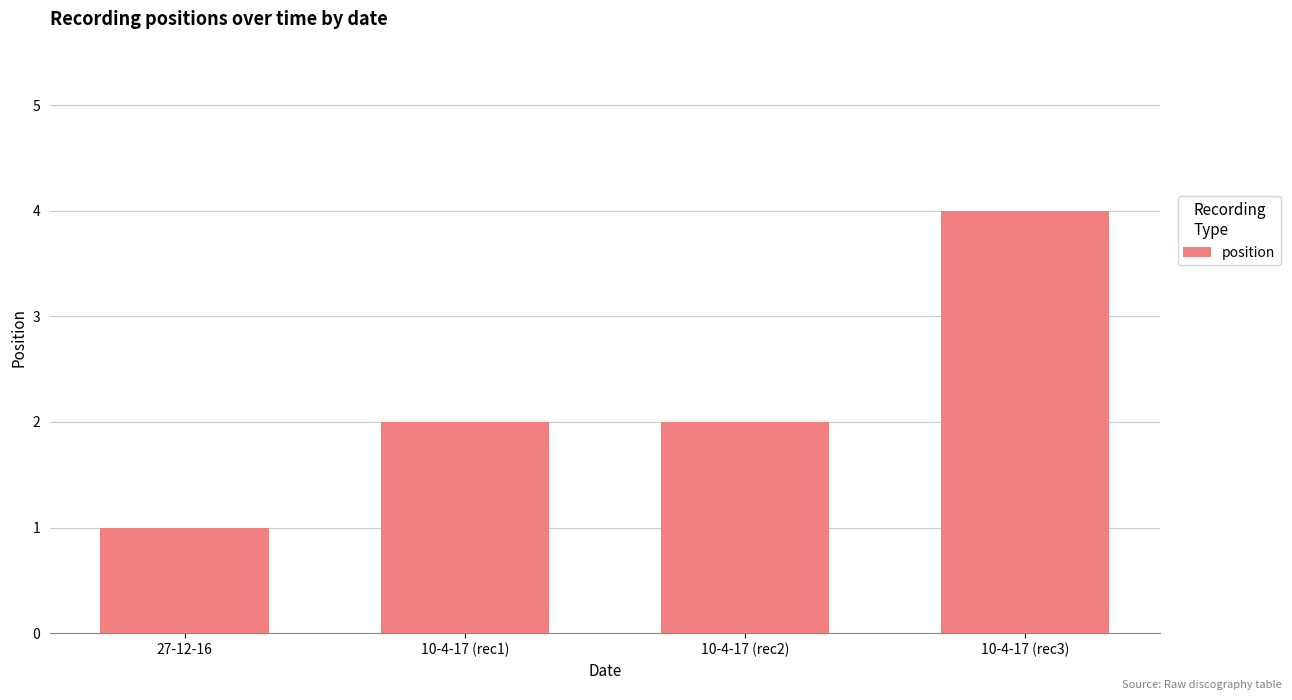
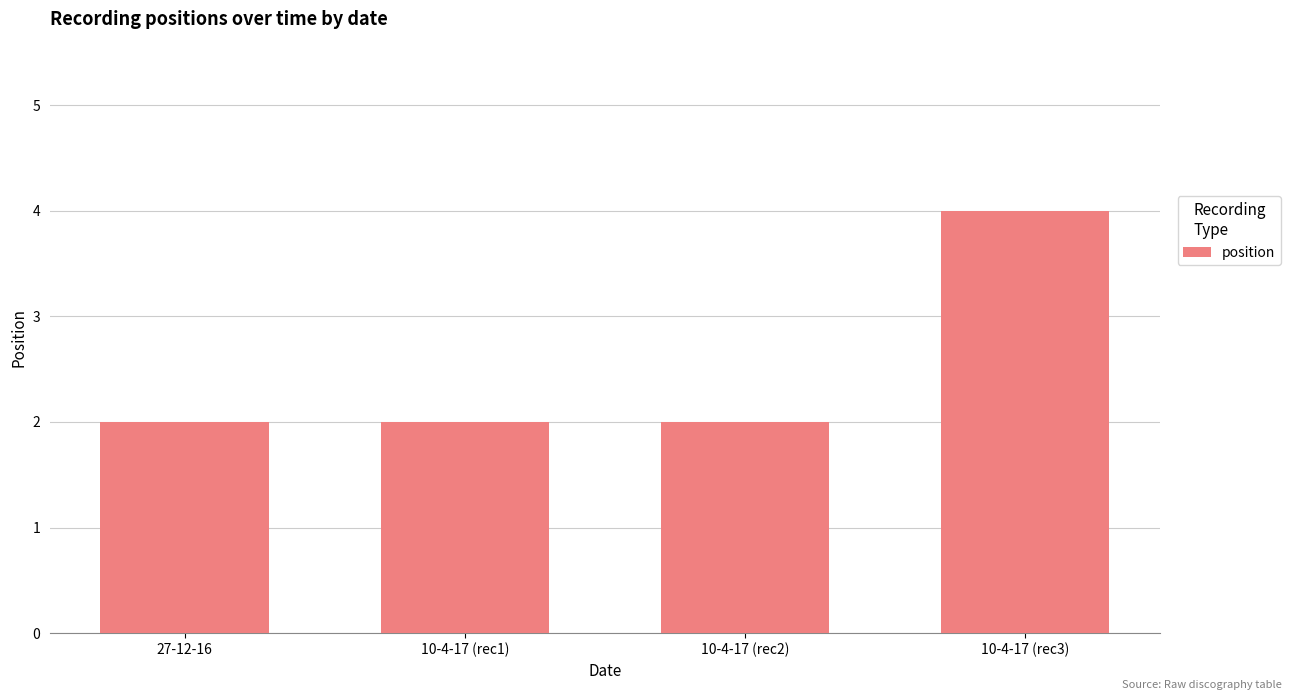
27-12-16: 1 -> 2
